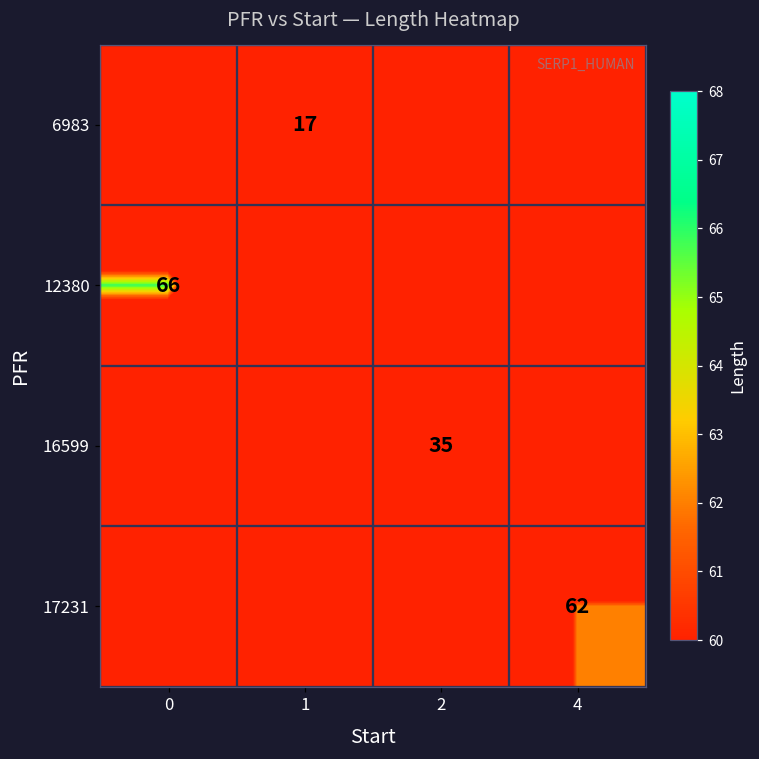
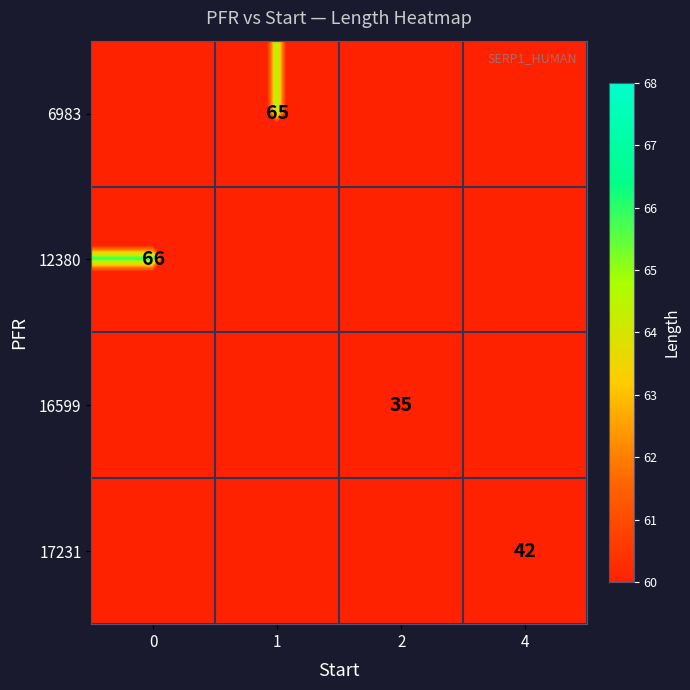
6983, 1: 17 -> 65
17231, 4: 62 -> 42
